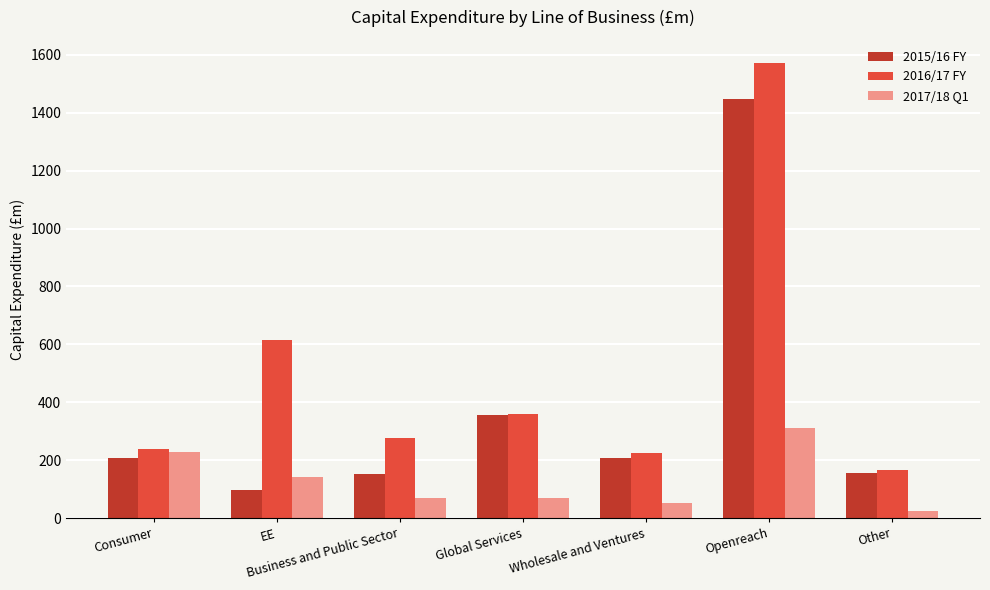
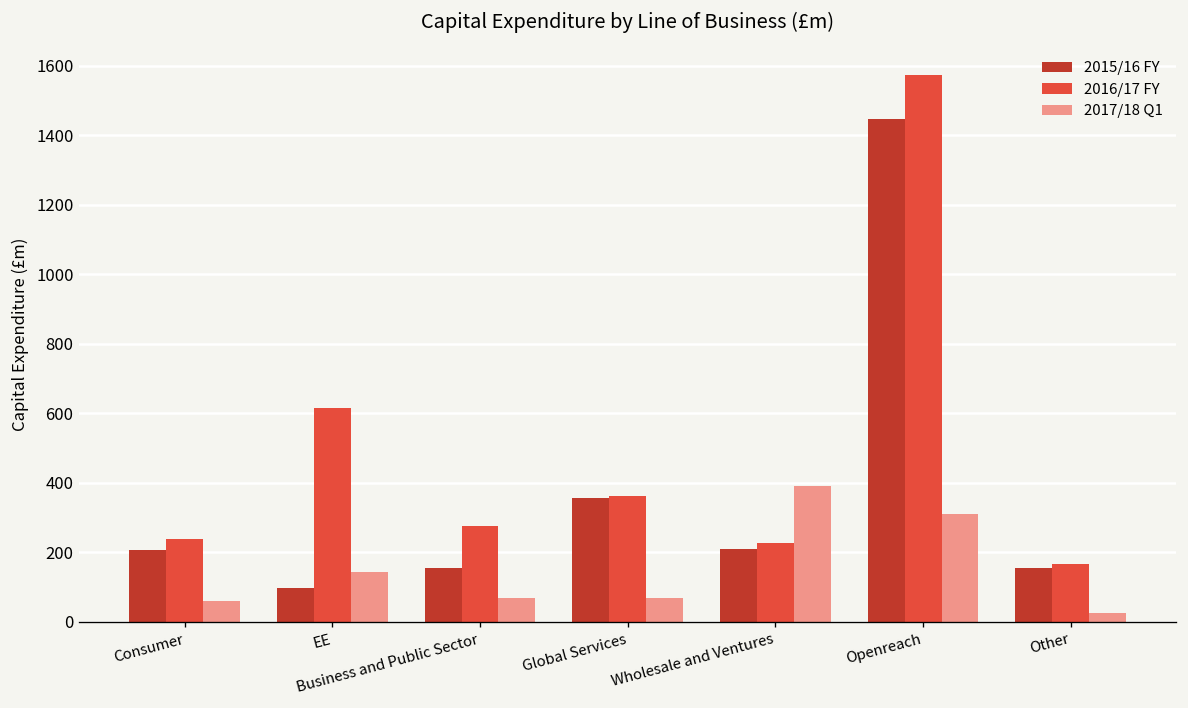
2017/18 Q1, Consumer: 230 -> 60
2017/18 Q1, Wholesale and Ventures: 50 -> 390
